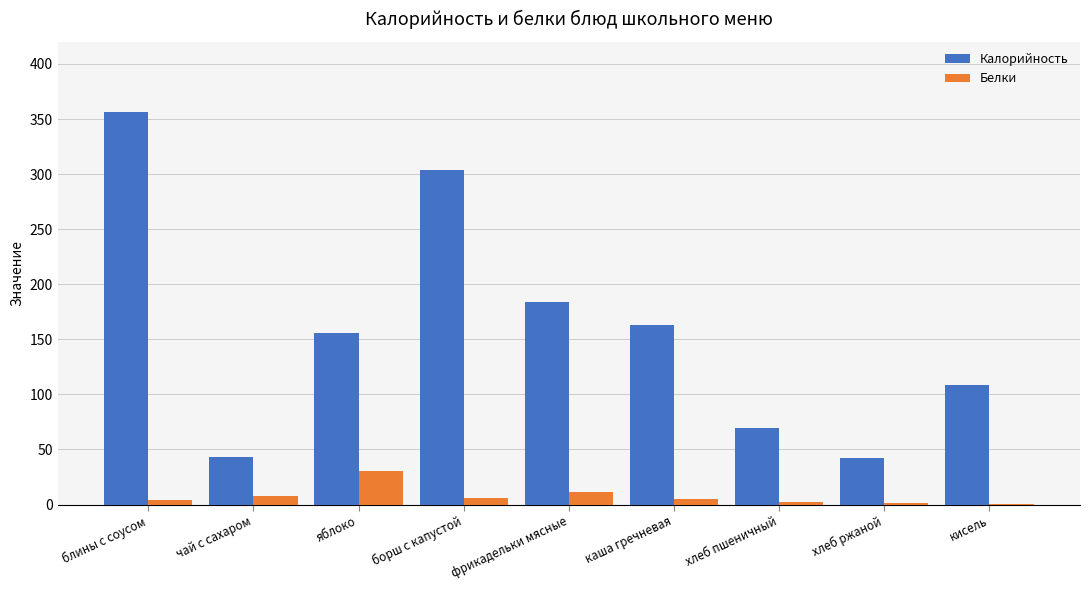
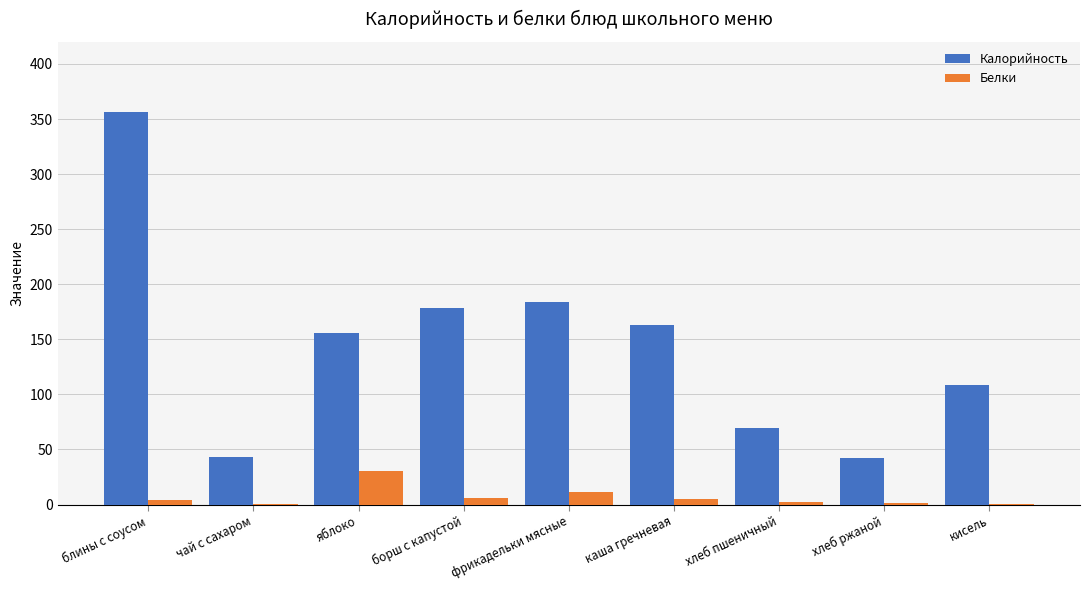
Белки, чай с сахаром: 8 -> 0
Калорийность, борш с капустой: 304 -> 179
